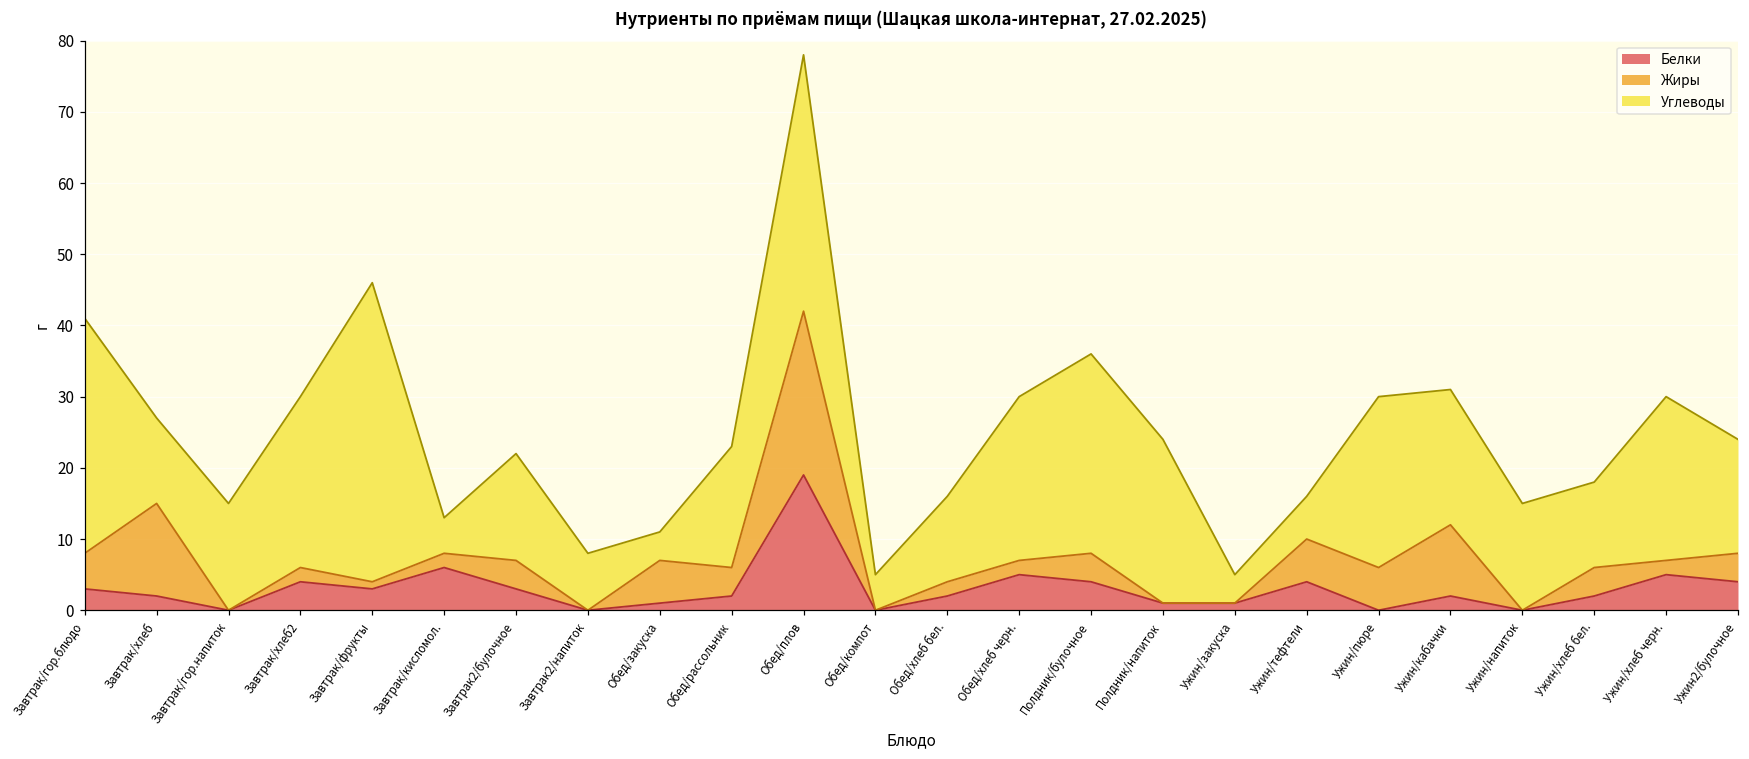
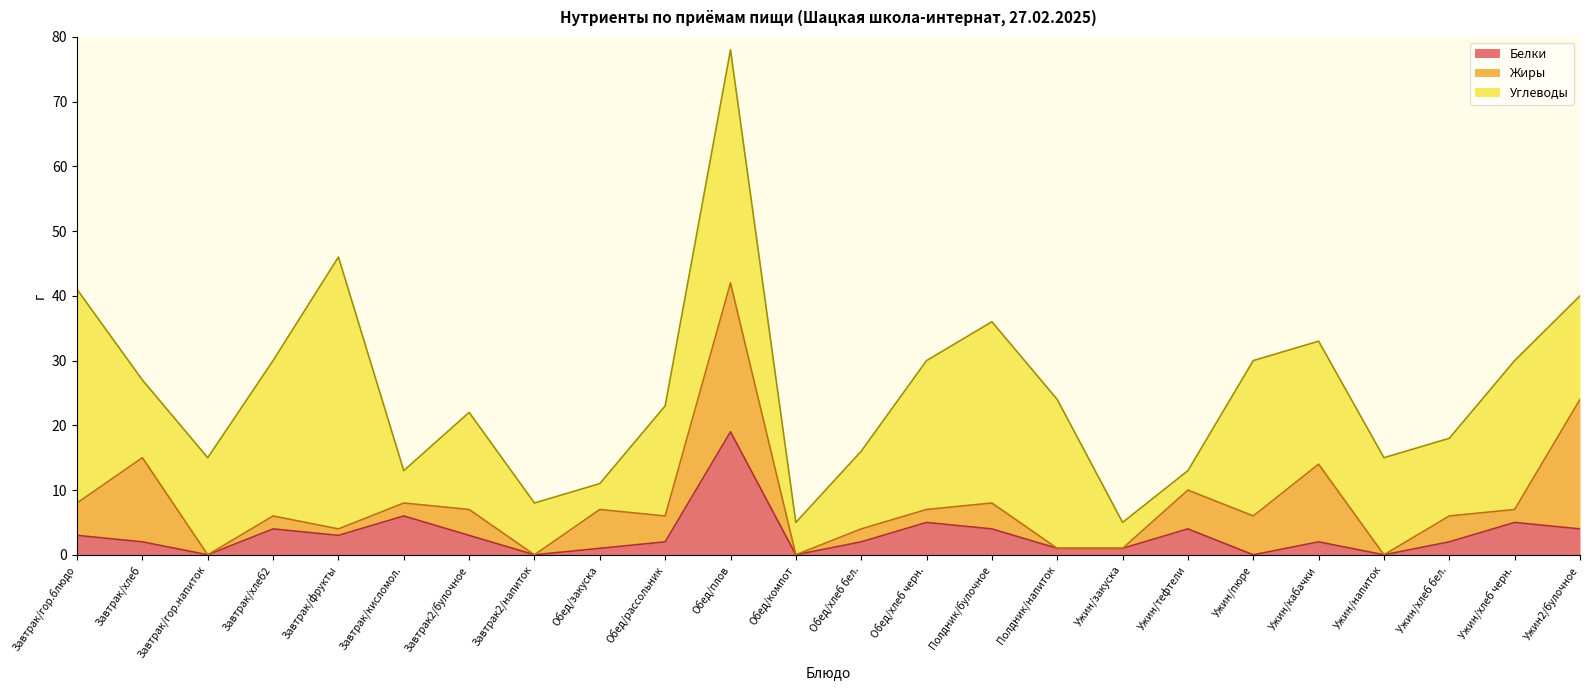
Углеводы, Ужин/тефтели: 6 -> 3
Жиры, Ужин/кабачки: 10 -> 12
Жиры, Ужин2/булочное: 4 -> 20
